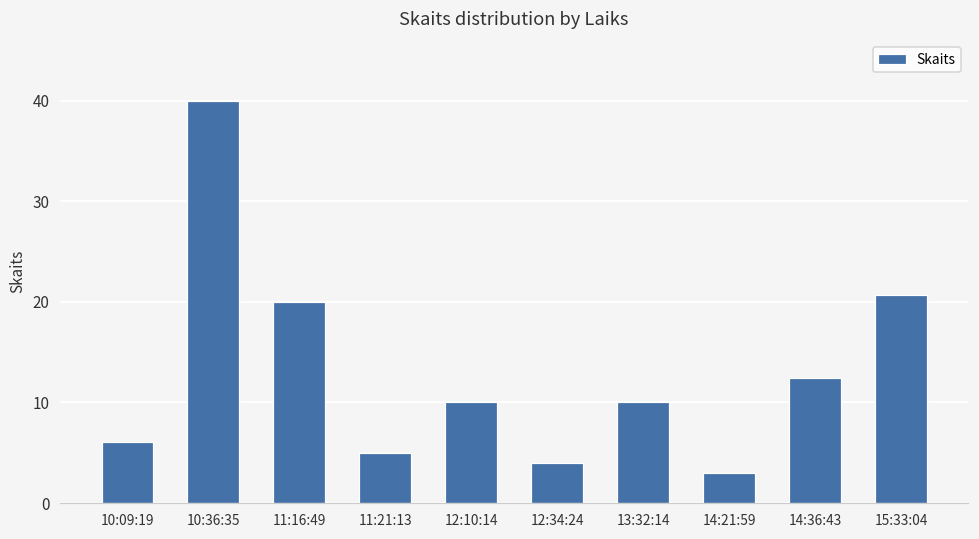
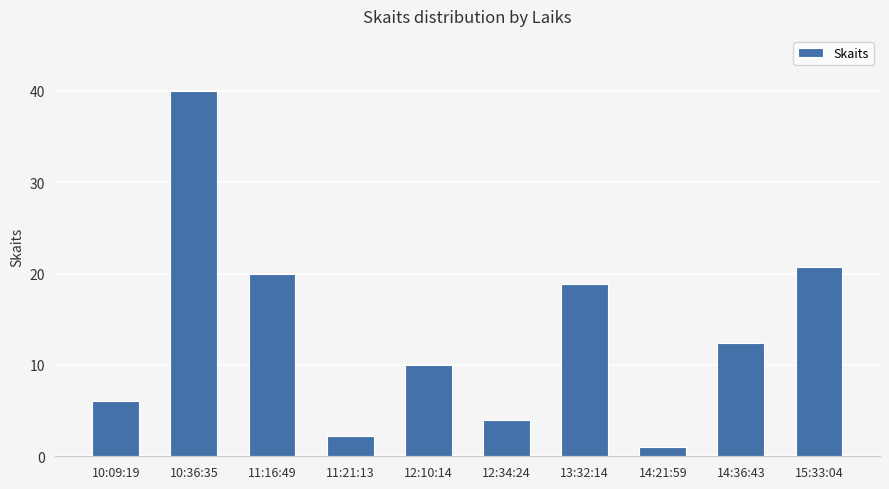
11:21:13: 5 -> 2
13:32:14: 10 -> 19
14:21:59: 3 -> 1
